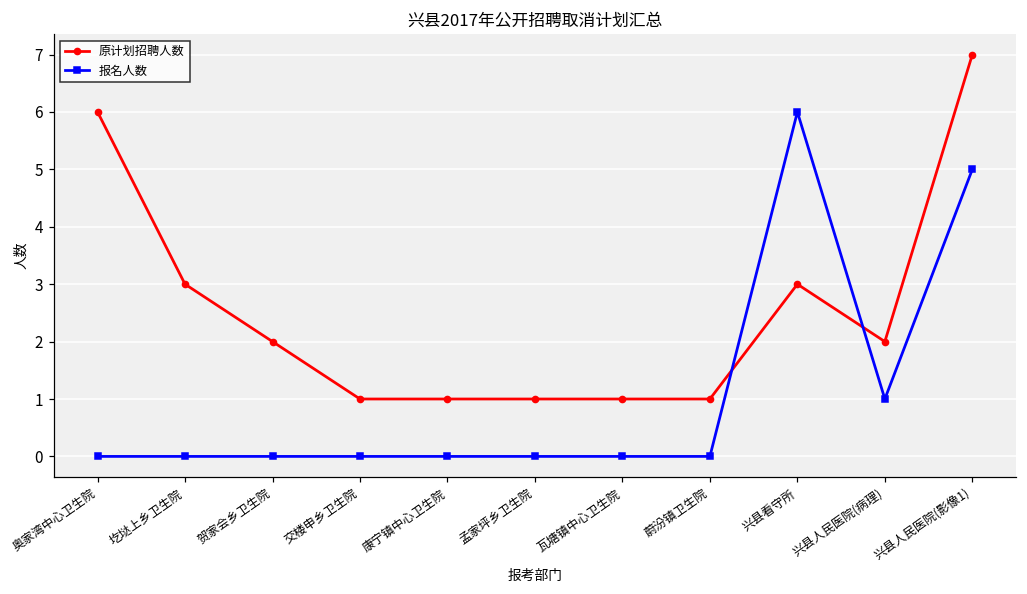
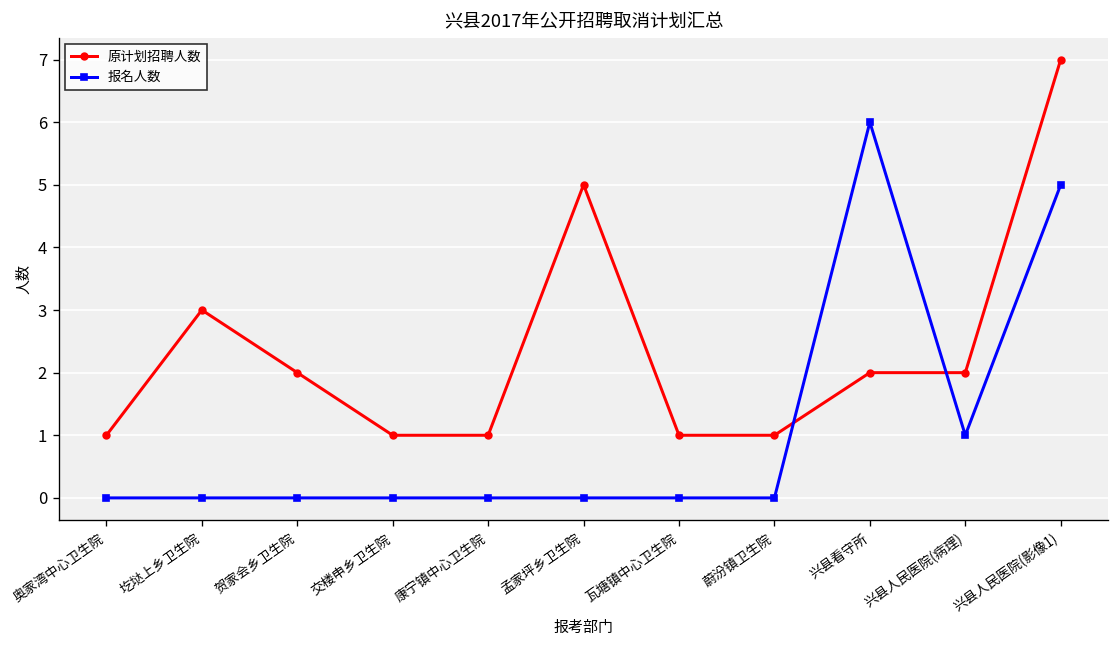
原计划招聘人数, 奥家湾中心卫生院: 6 -> 1
原计划招聘人数, 孟家坪乡卫生院: 1 -> 5
原计划招聘人数, 兴县看守所: 3 -> 2
